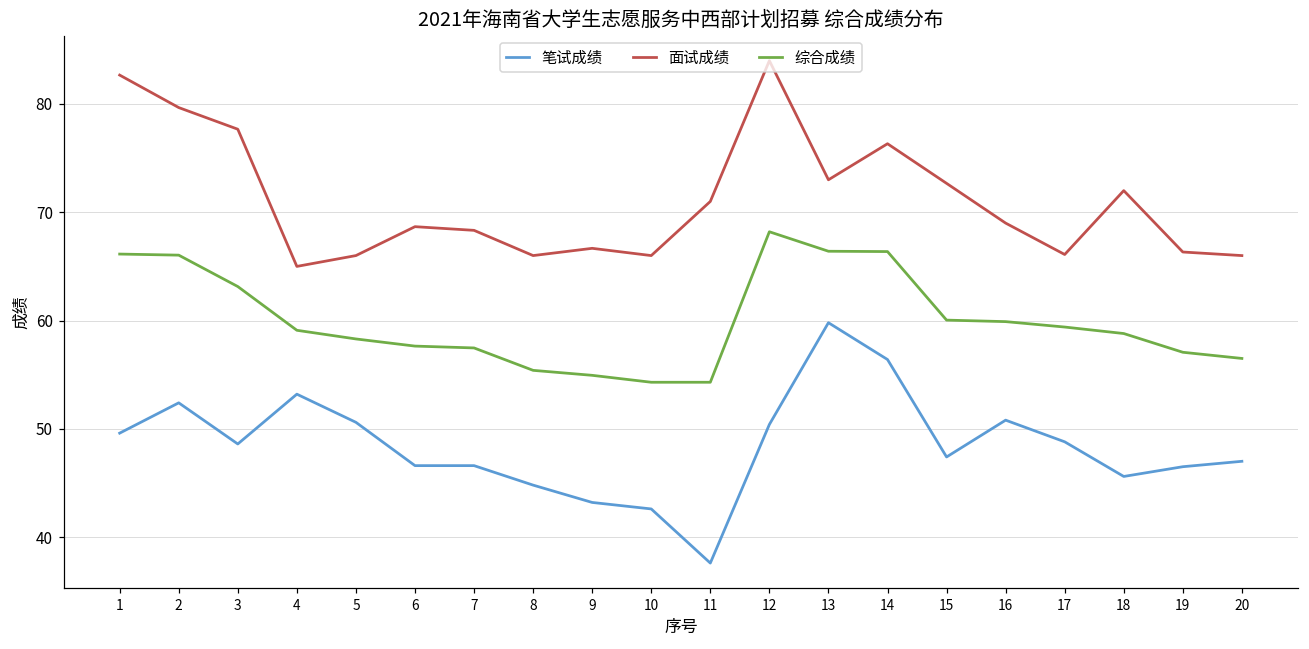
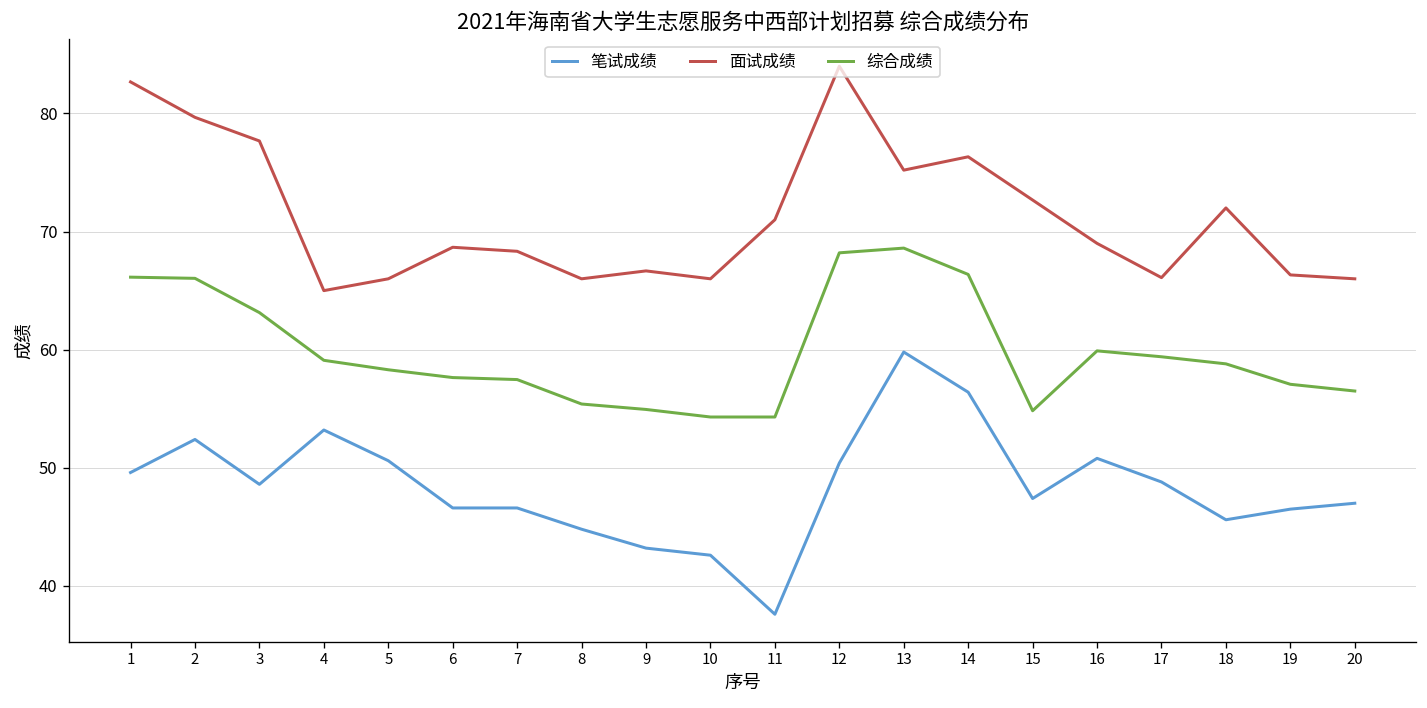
面试成绩, 13: 73 -> 75
综合成绩, 13: 66 -> 69
综合成绩, 15: 60 -> 55
